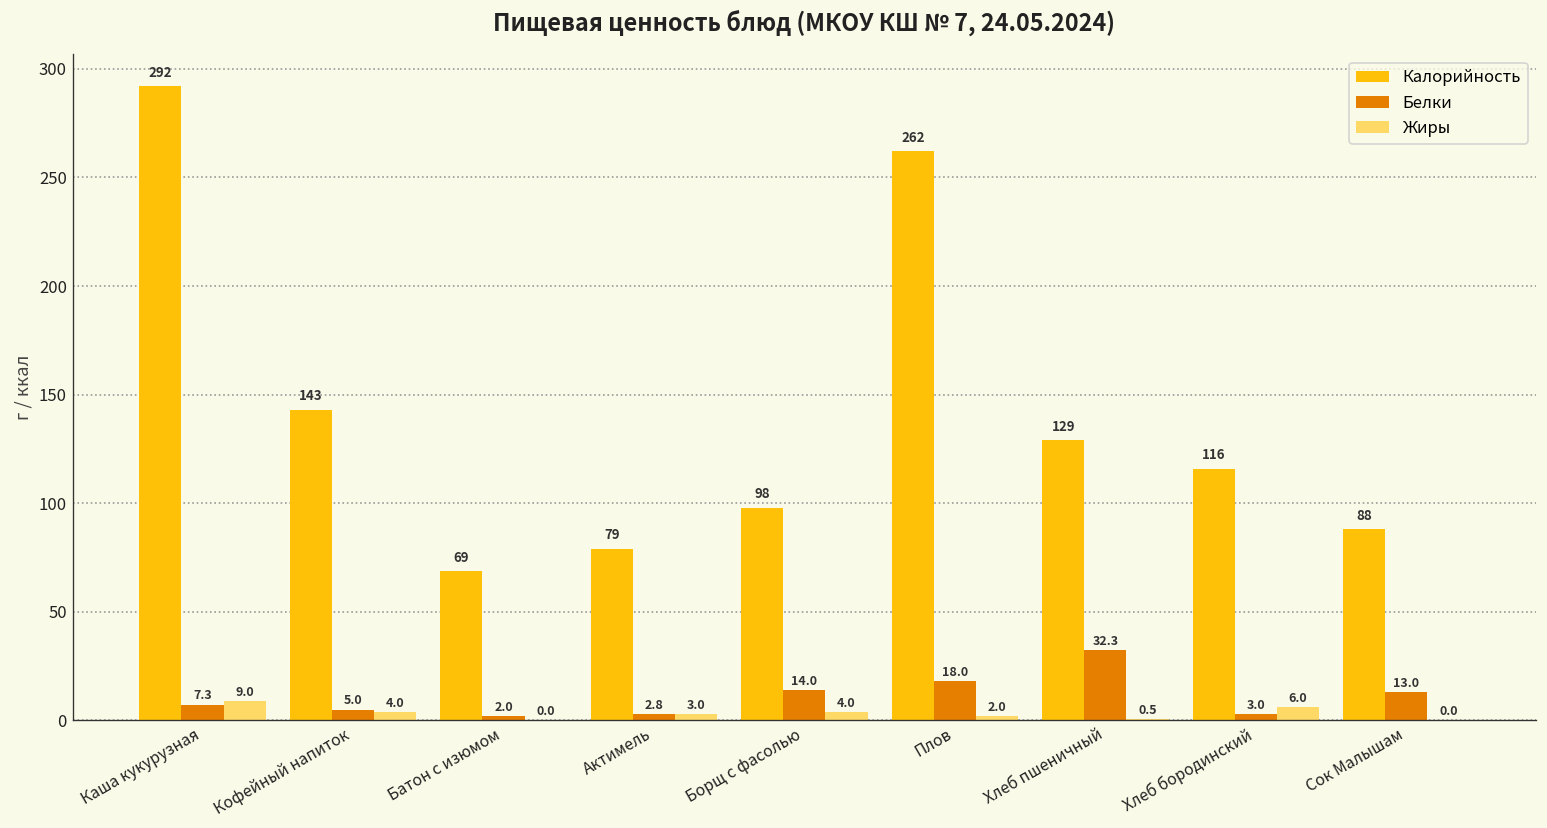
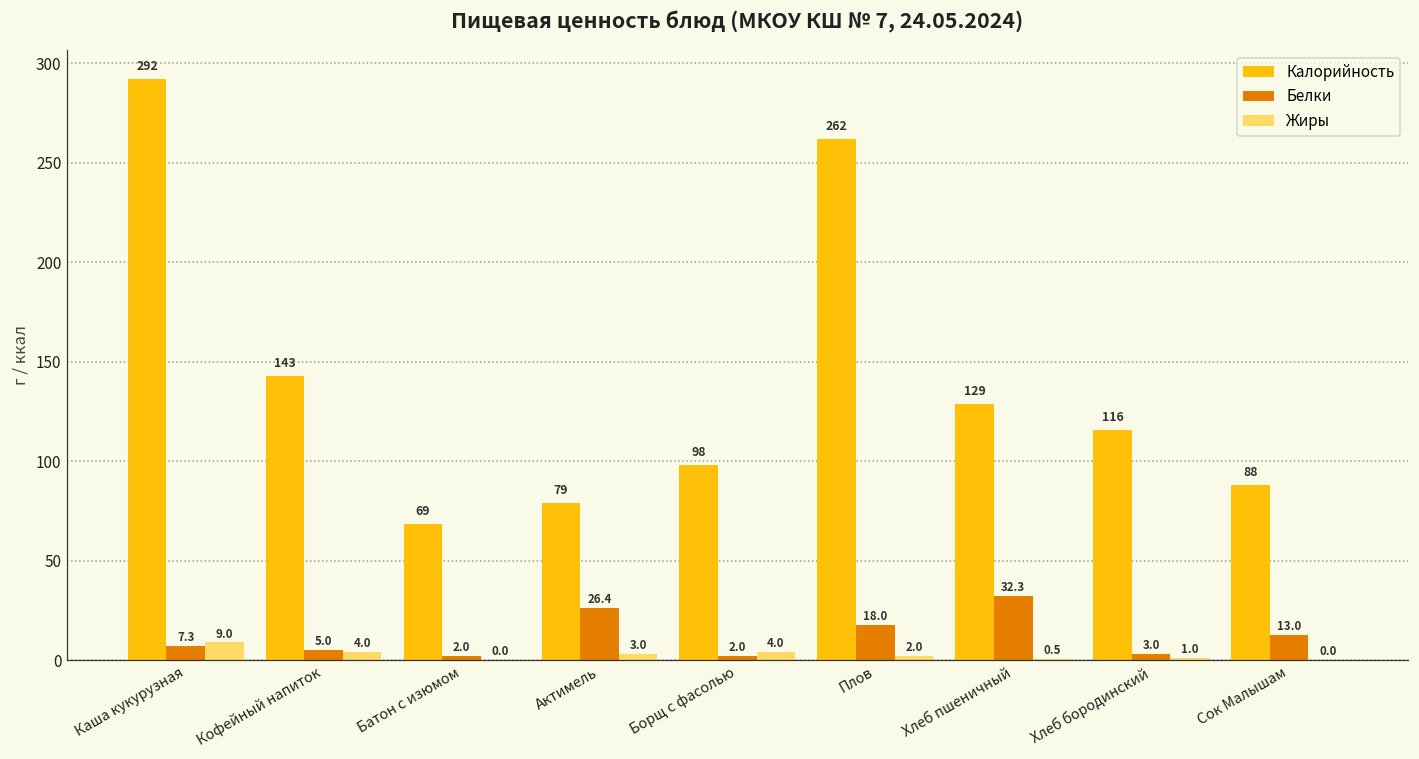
Белки, Актимель: 2.8 -> 26.4
Белки, Борщ с фасолью: 14.0 -> 2.0
Жиры, Хлеб бородинский: 6.0 -> 1.0
